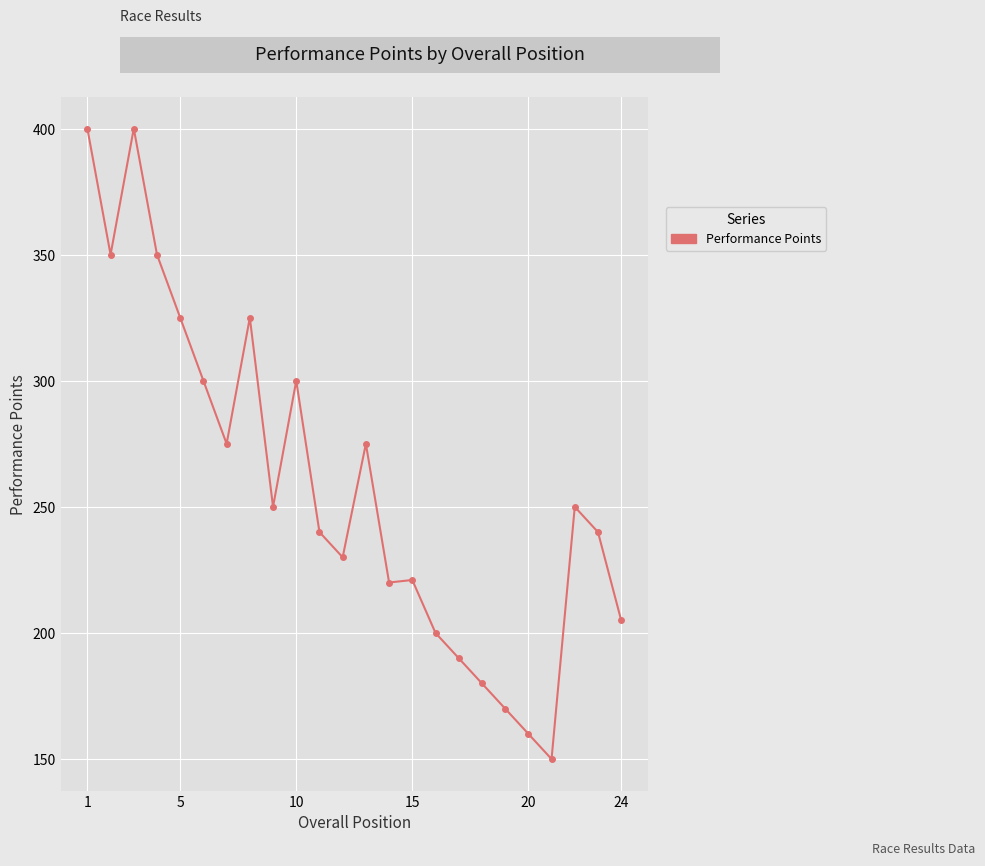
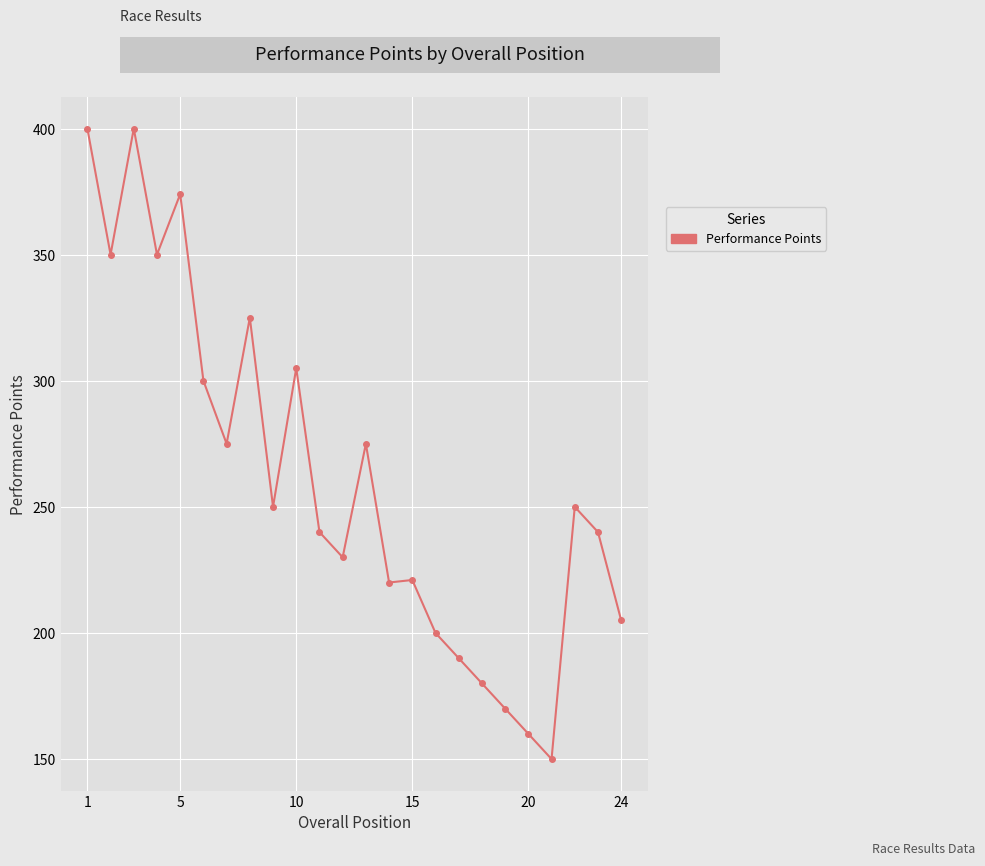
5: 325 -> 374
10: 300 -> 305
